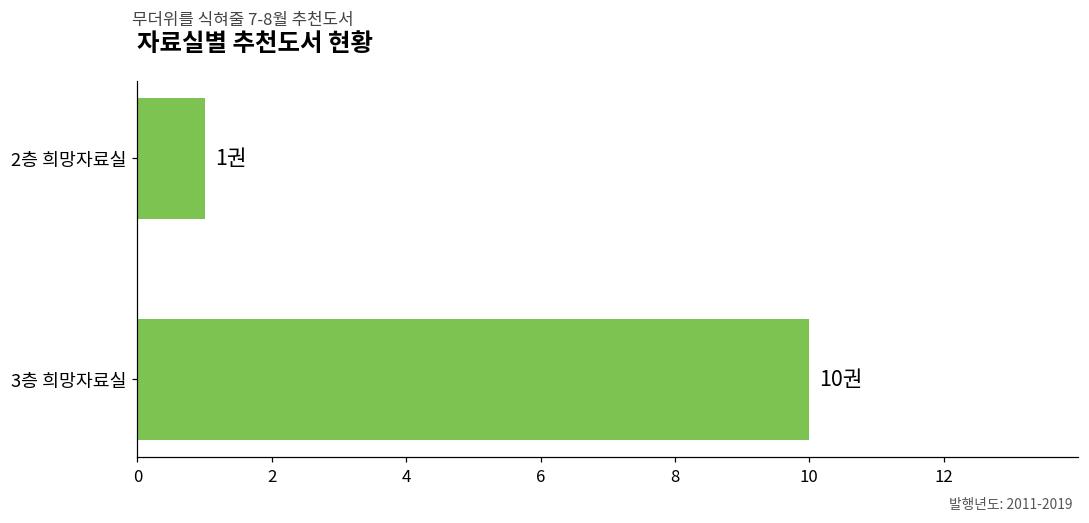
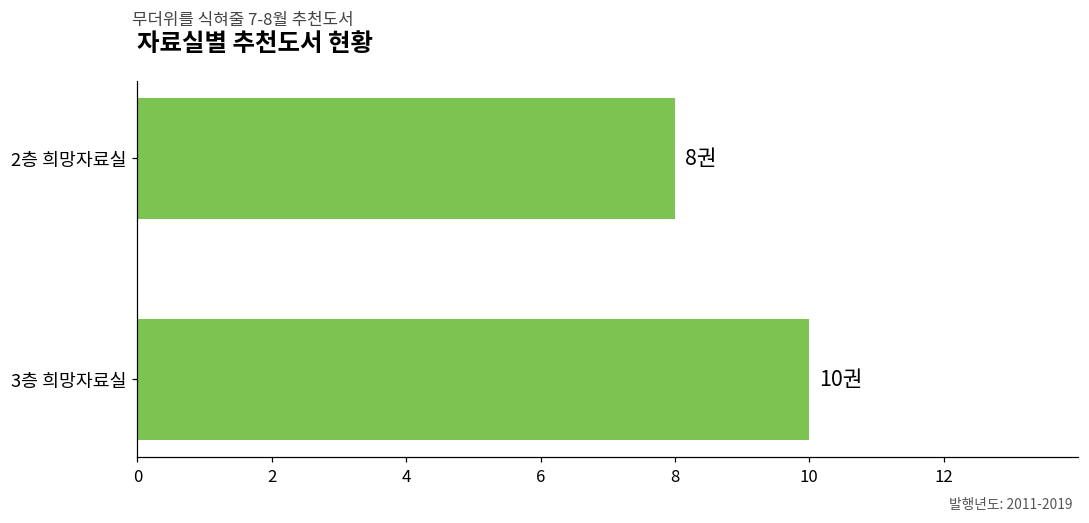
2층 희망자료실: 1권 -> 8권
